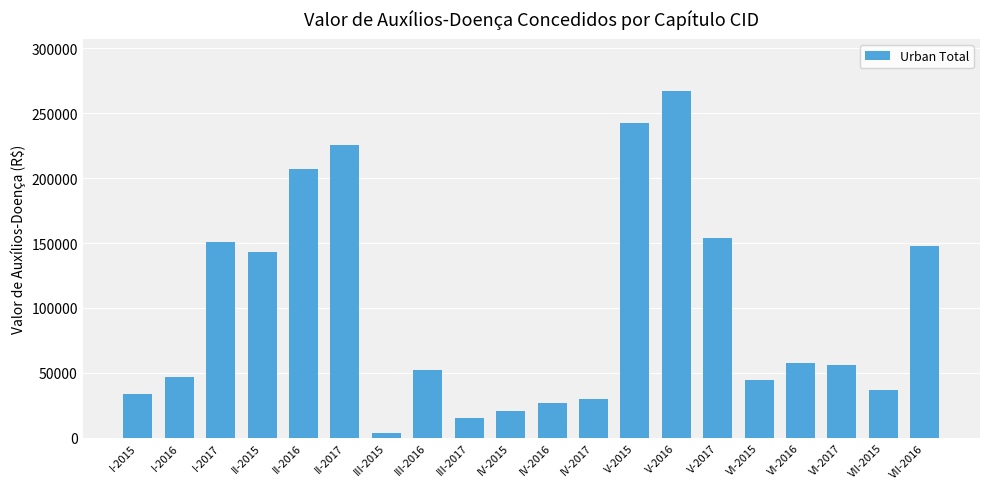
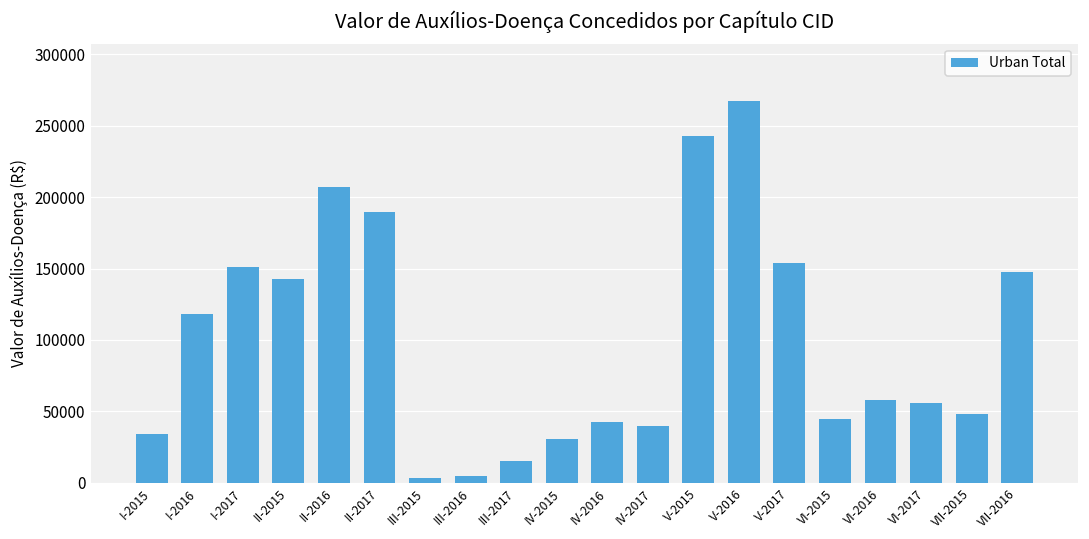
I-2016: 46000 -> 118000
II-2017: 226000 -> 189000
III-2016: 52000 -> 5000
IV-2015: 21000 -> 31000
IV-2016: 27000 -> 43000
IV-2017: 30000 -> 40000
VII-2015: 37000 -> 48000
